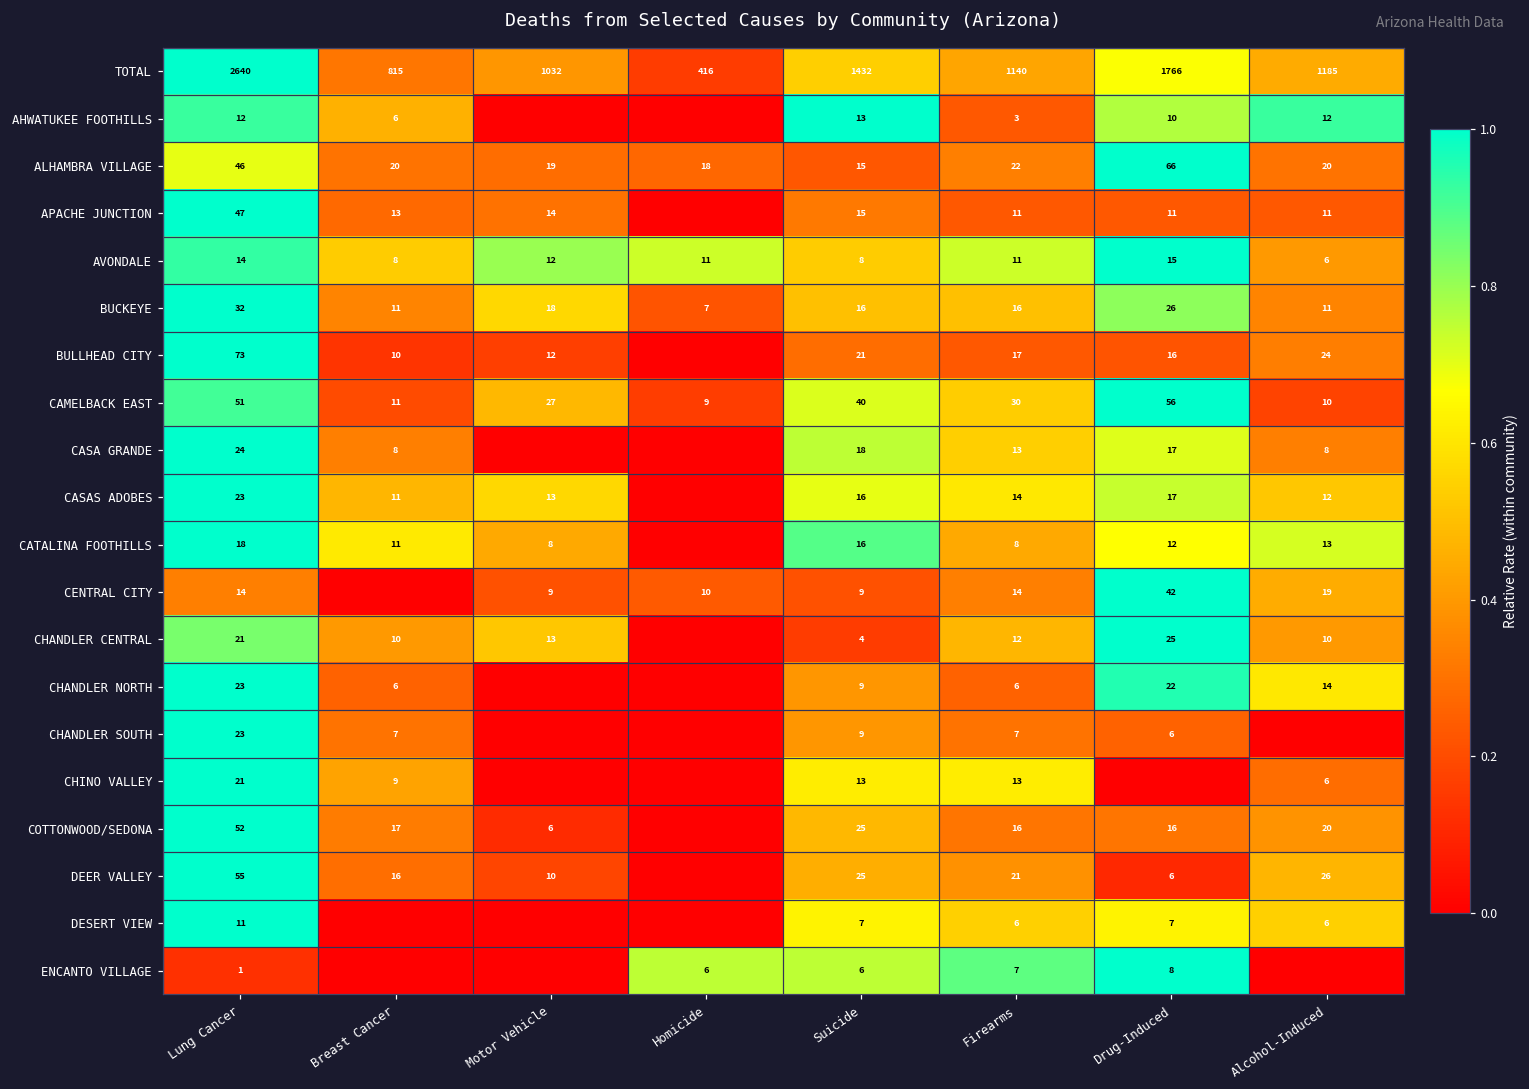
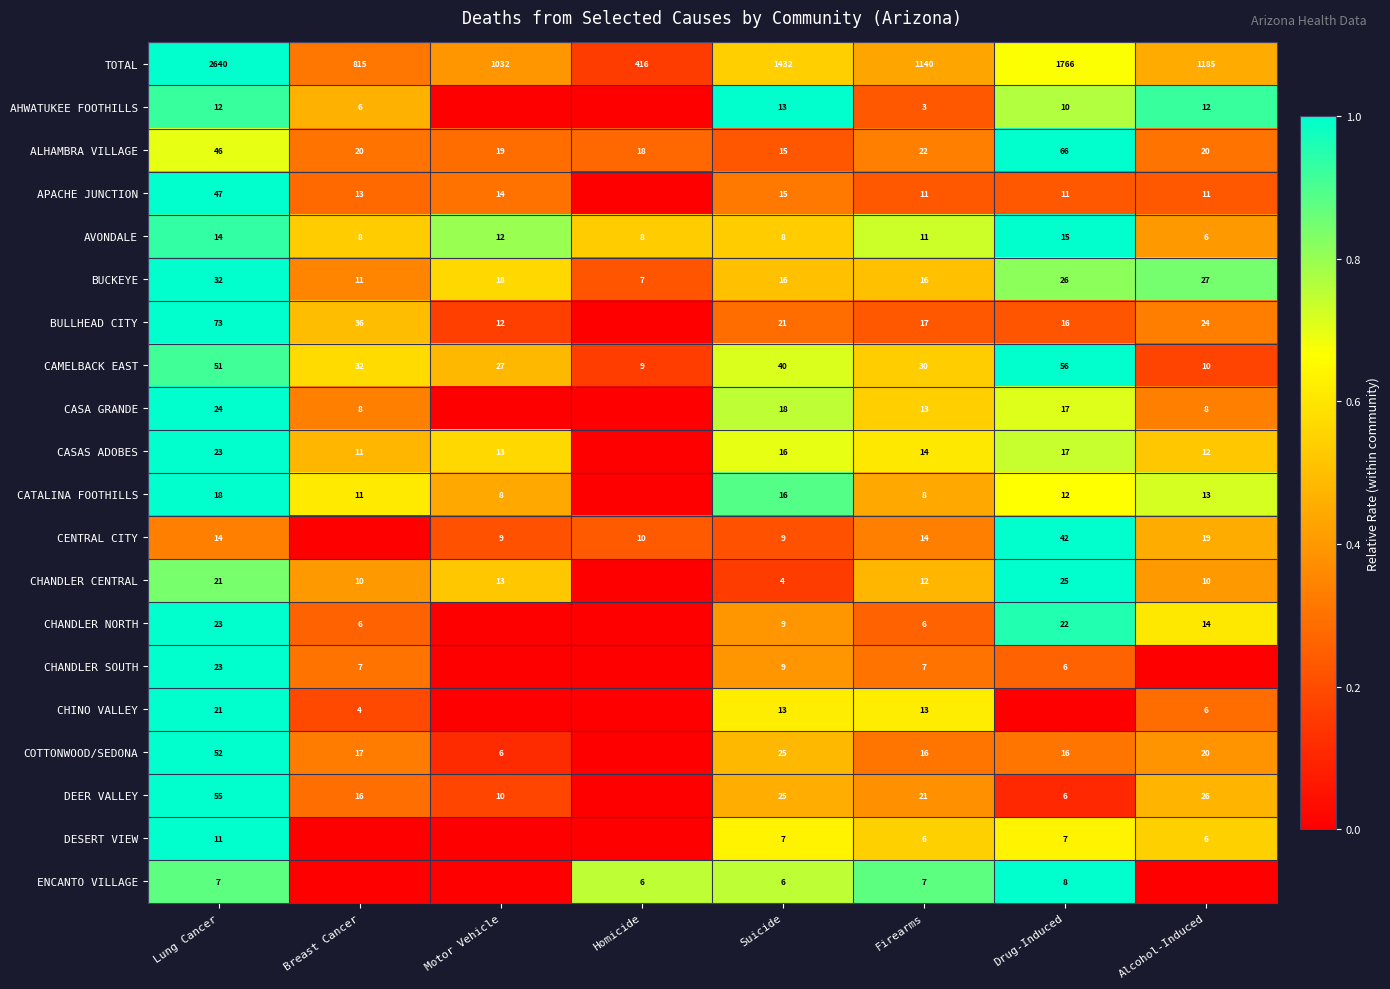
AVONDALE, Homicide: 11 -> 8
BUCKEYE, Alcohol-Induced: 11 -> 27
BULLHEAD CITY, Breast Cancer: 10 -> 36
CAMELBACK EAST, Breast Cancer: 11 -> 32
CHINO VALLEY, Breast Cancer: 9 -> 4
ENCANTO VILLAGE, Lung Cancer: 1 -> 7
